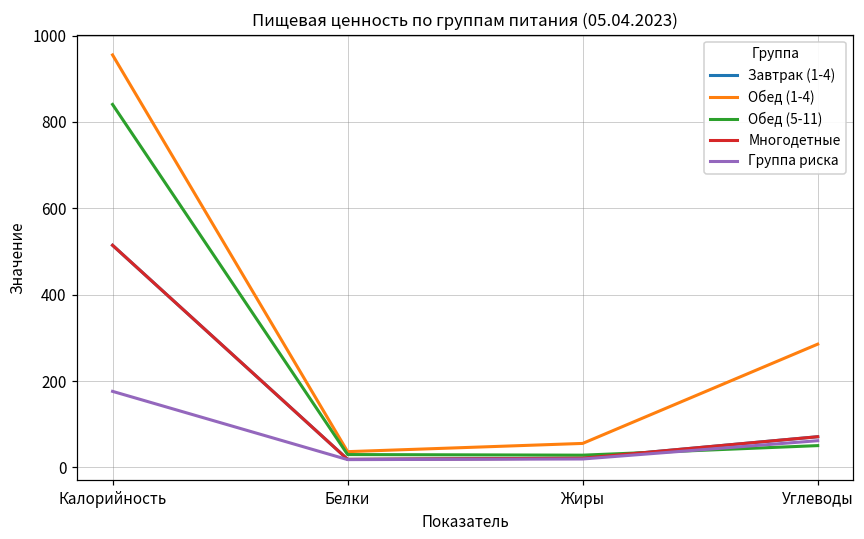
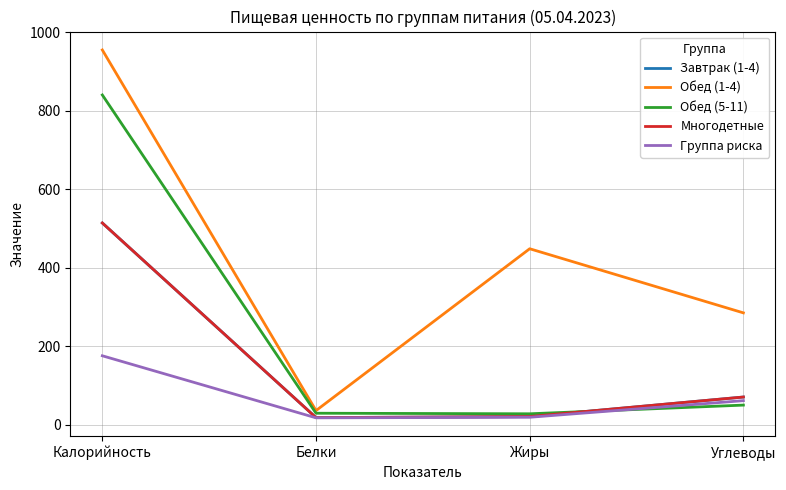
Обед (1-4), Жиры: 60 -> 450
